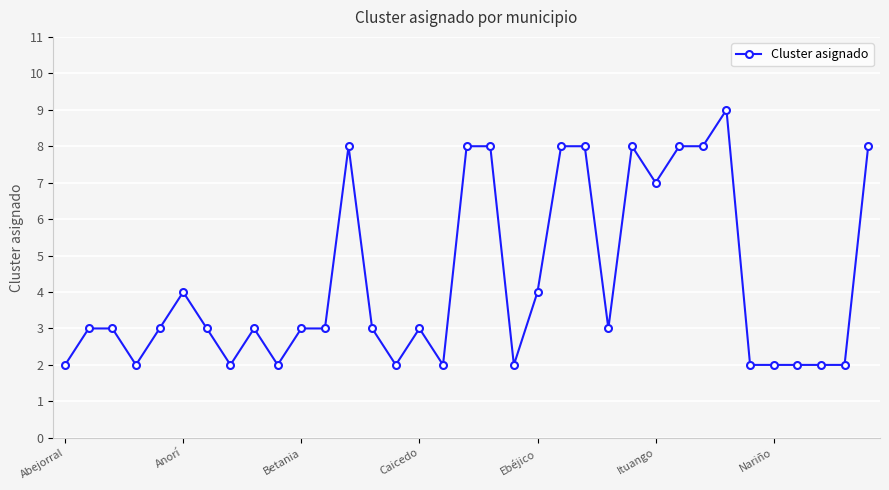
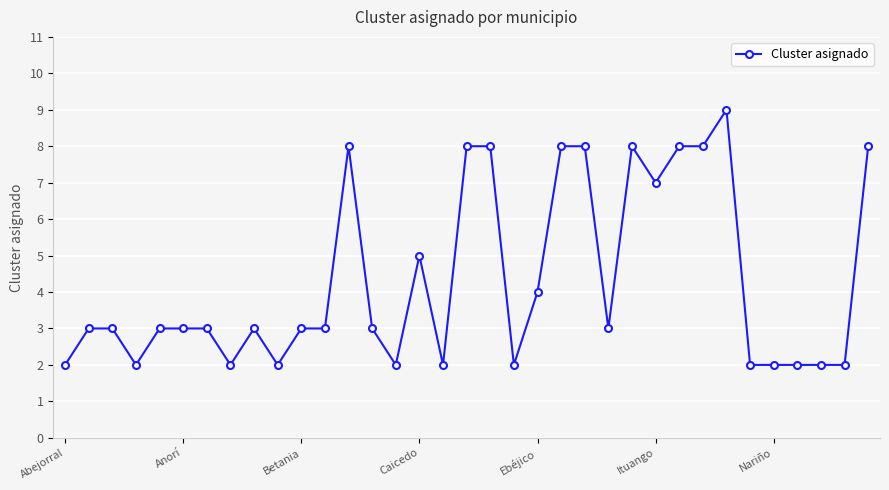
Anorí: 4 -> 3
Caicedo: 3 -> 5
